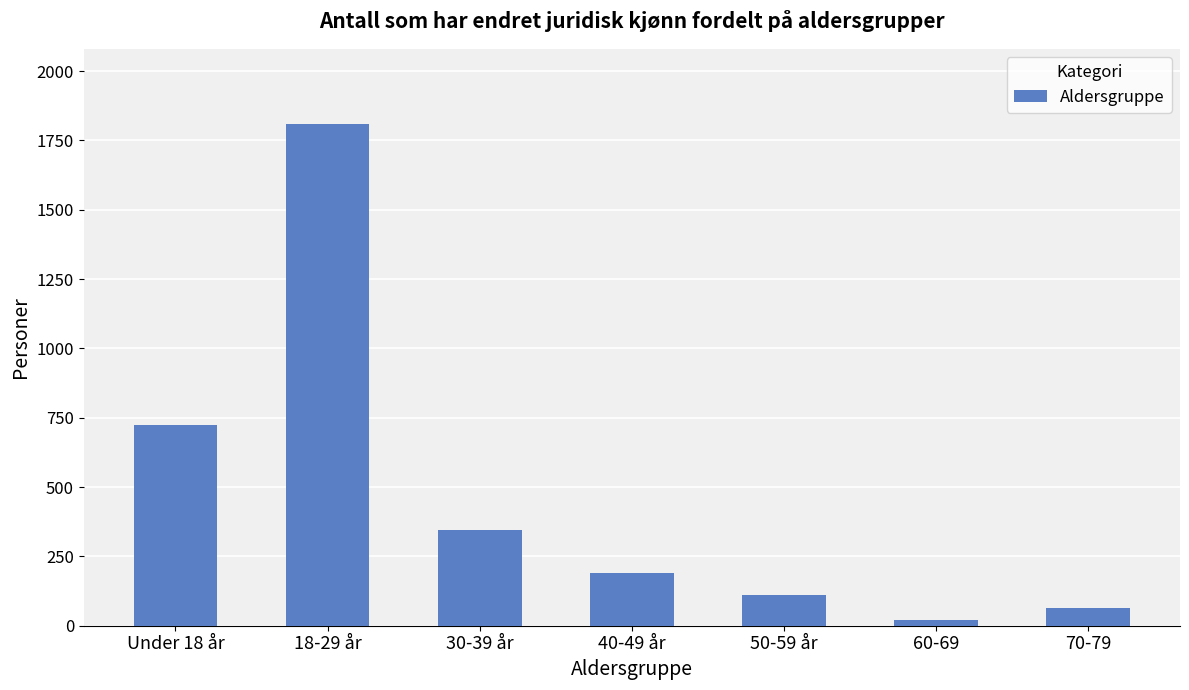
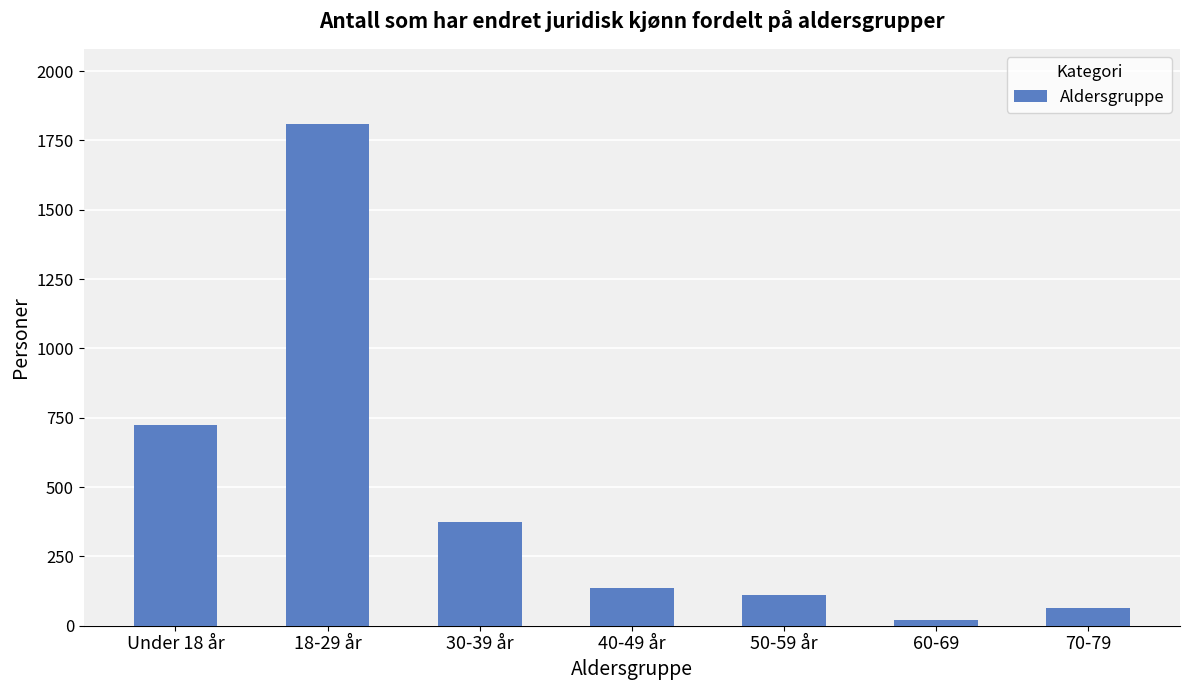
30-39 år: 340 -> 370
40-49 år: 190 -> 140
